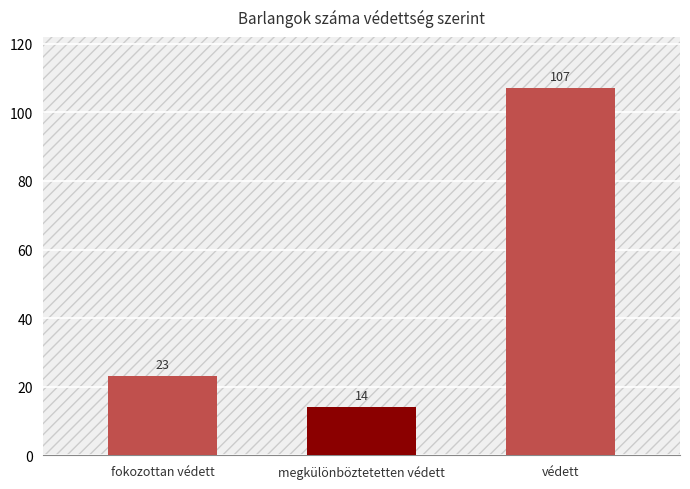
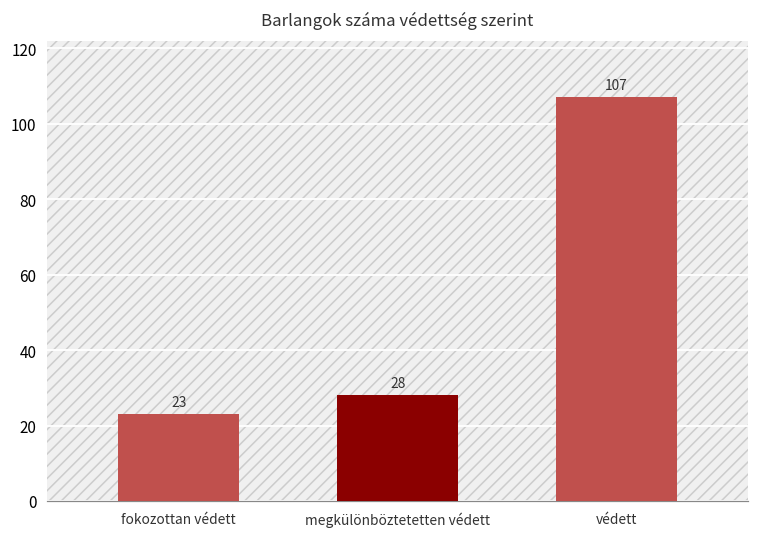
megkülönböztetetten védett: 14 -> 28
